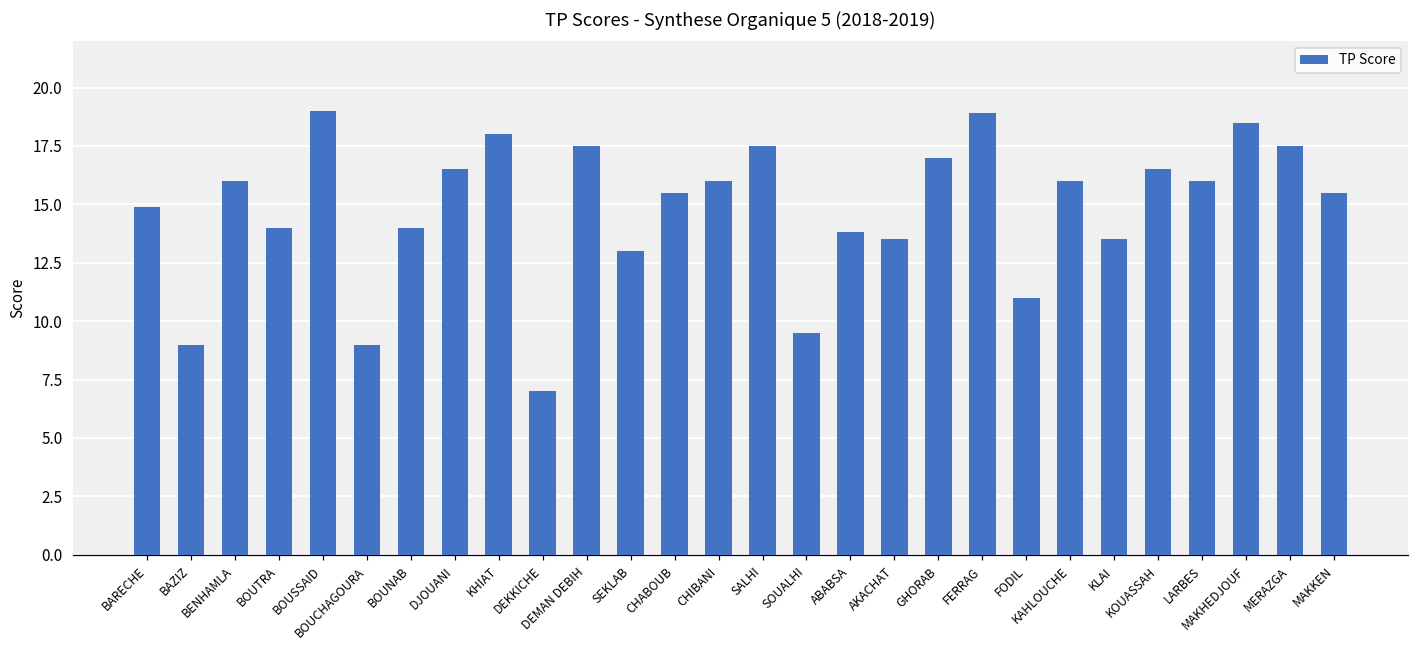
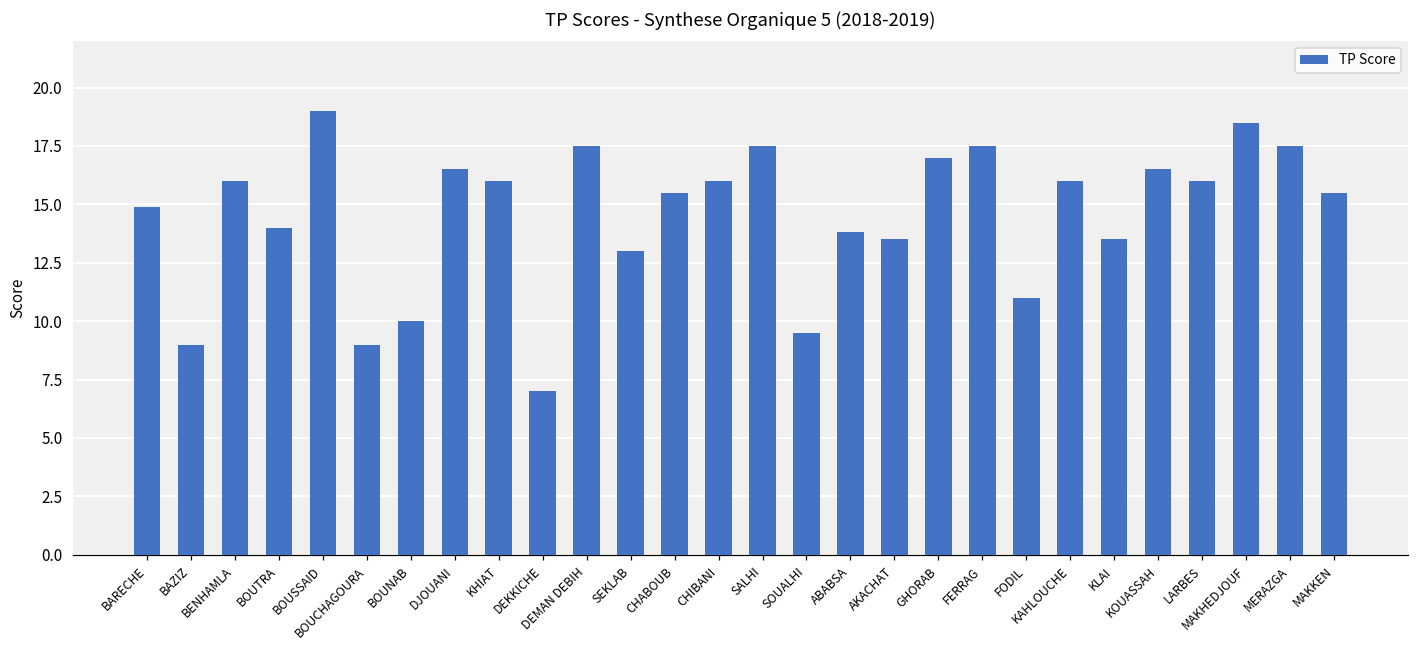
BOUNAB: 14 -> 10
KHIAT: 18 -> 16
FERRAG: 18.9 -> 17.5
